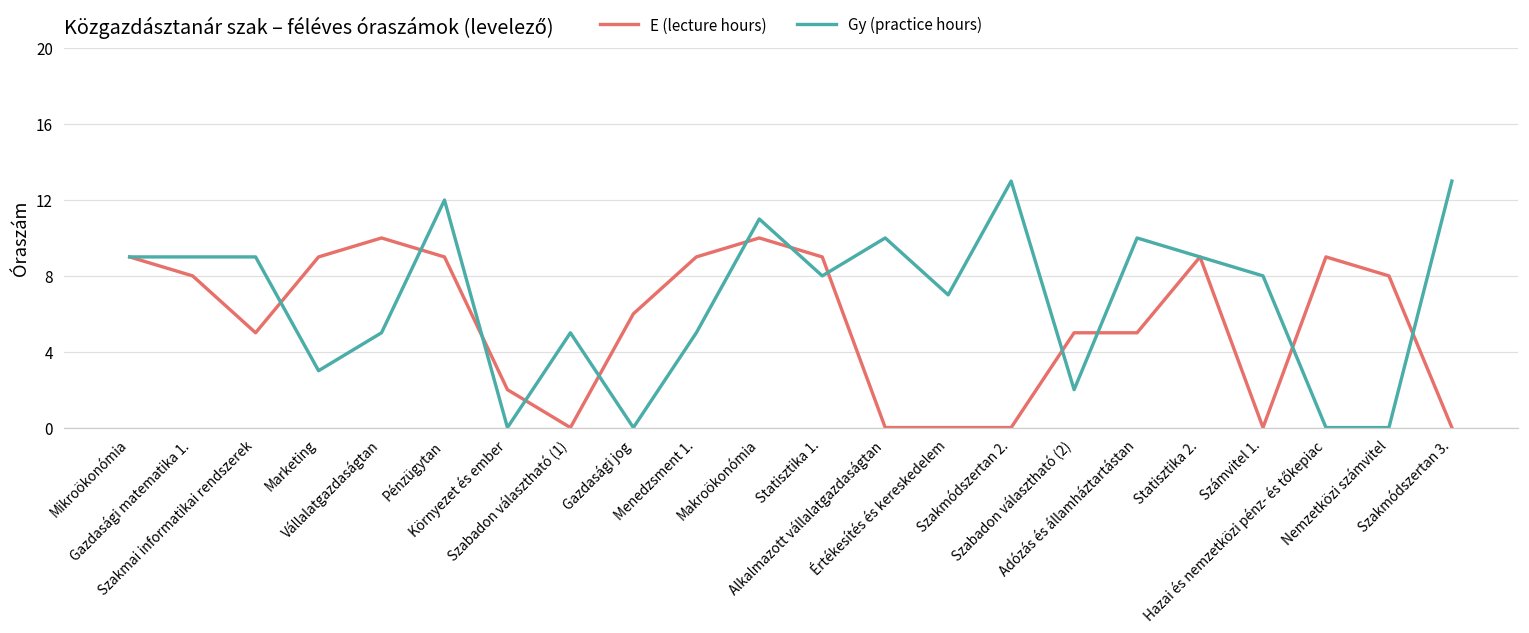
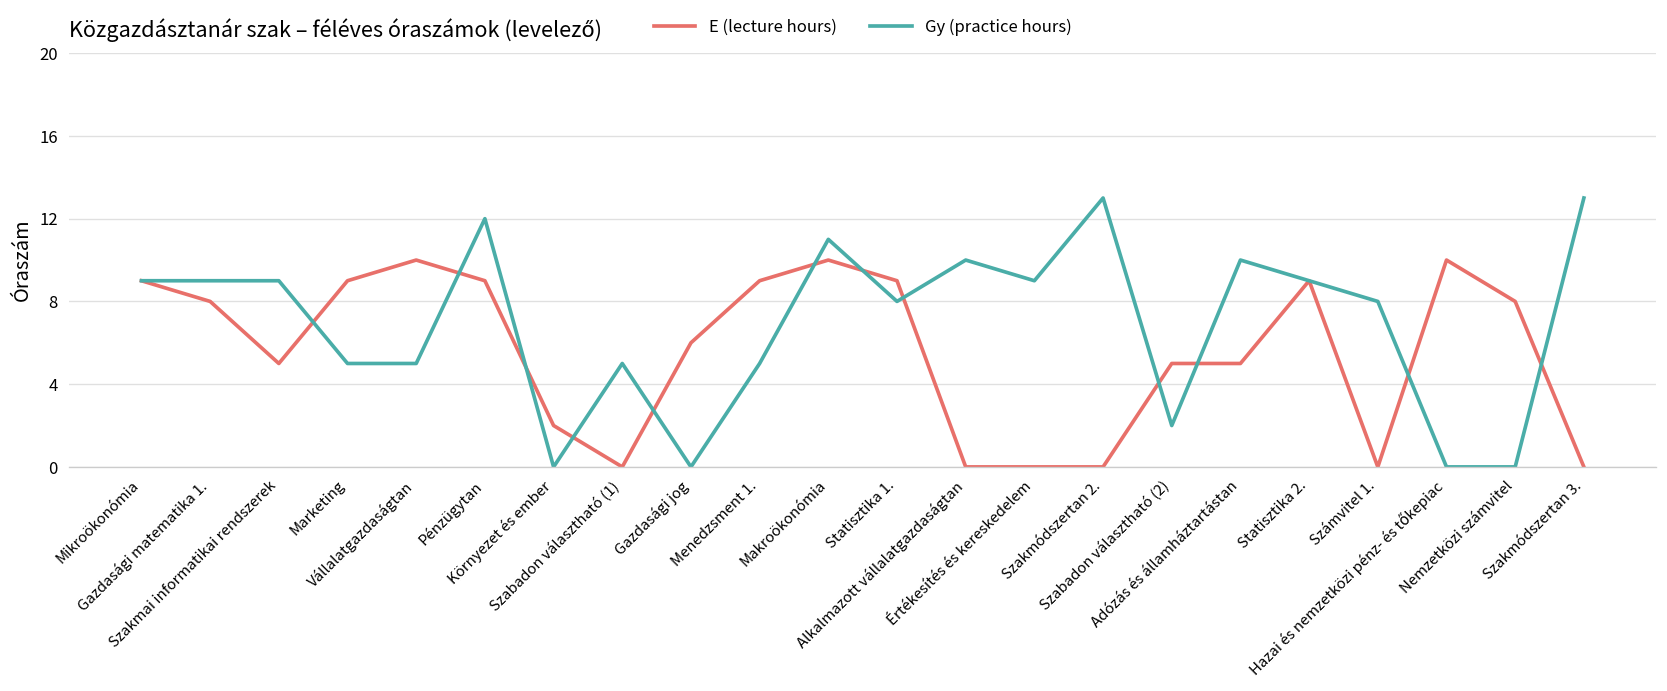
Gy (practice hours), Marketing: 3 -> 5
Gy (practice hours), Értékesítés és kereskedelem: 7 -> 9
E (lecture hours), Hazai és nemzetközi pénz- és tőkepiac: 9 -> 10
